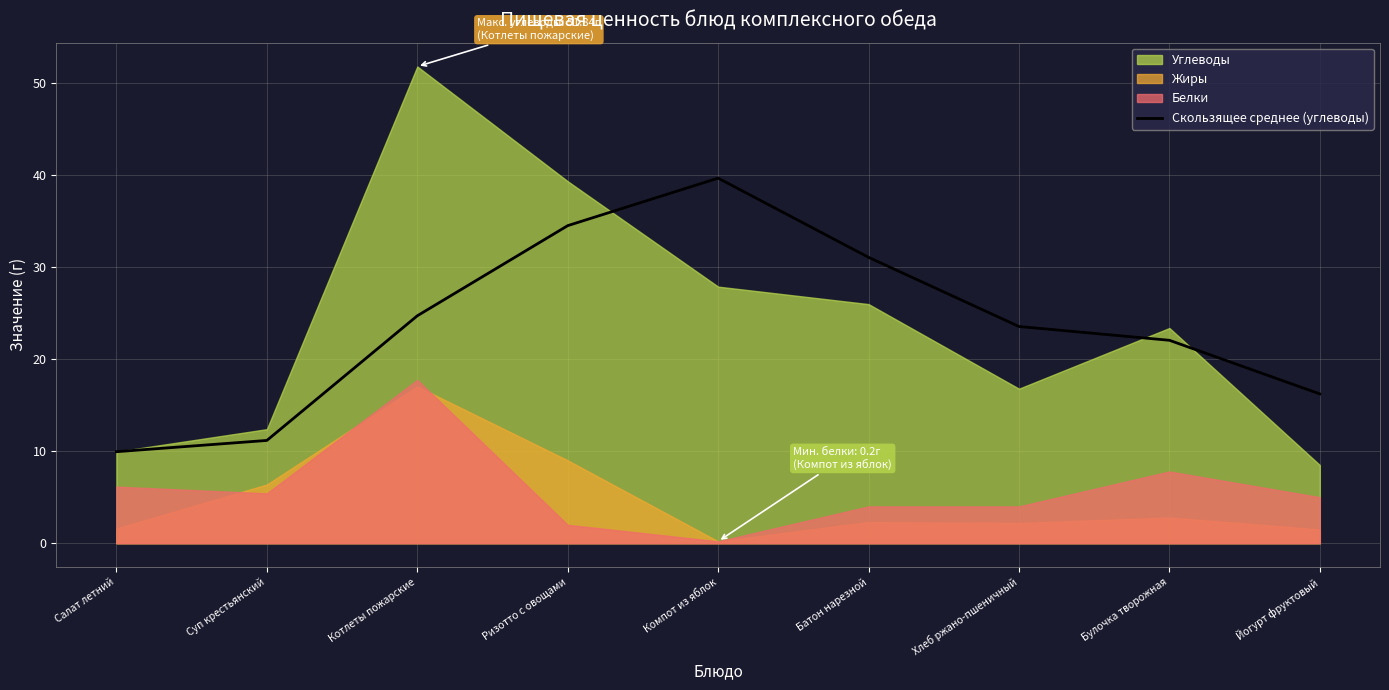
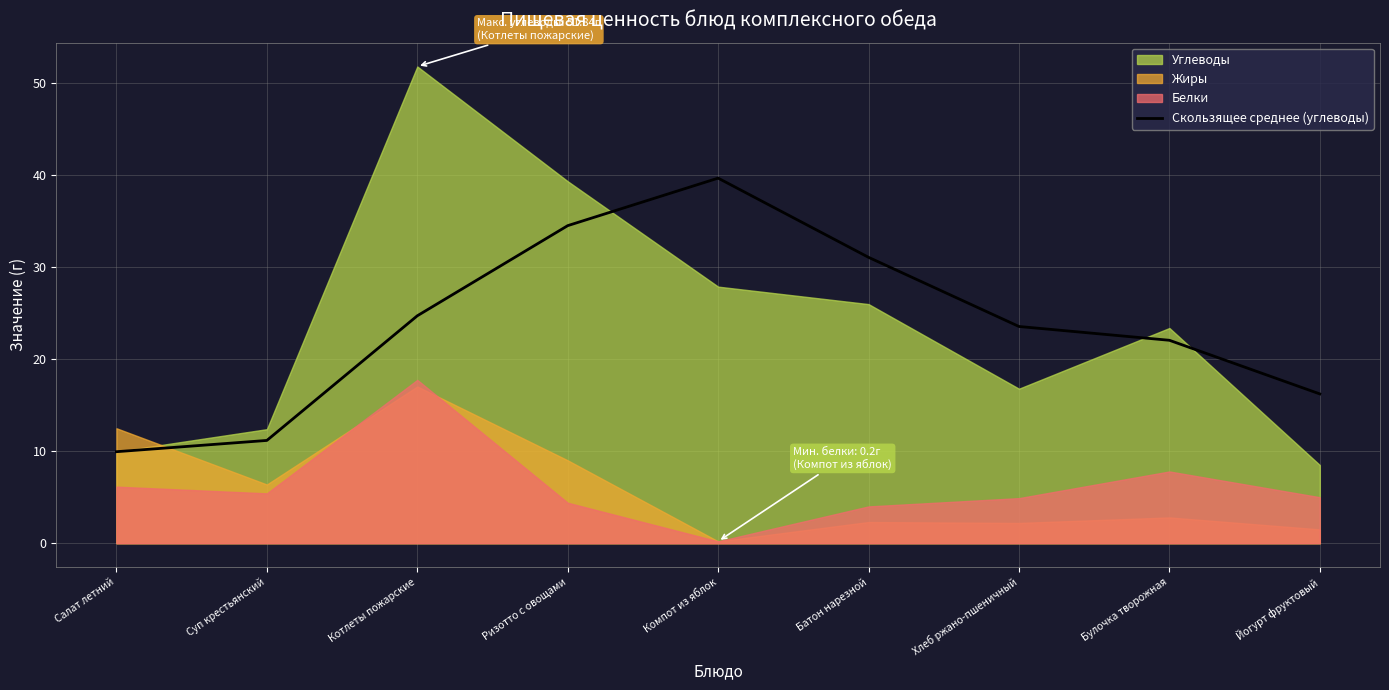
Жиры, Салат летний: 2 -> 13
Белки, Ризотто с овощами: 2 -> 4
Белки, Хлеб ржано-пшеничный: 4 -> 5
